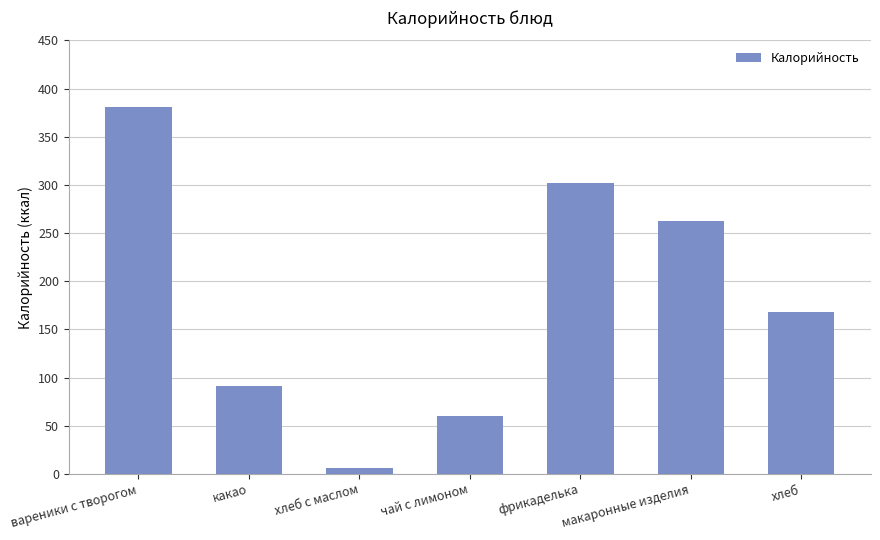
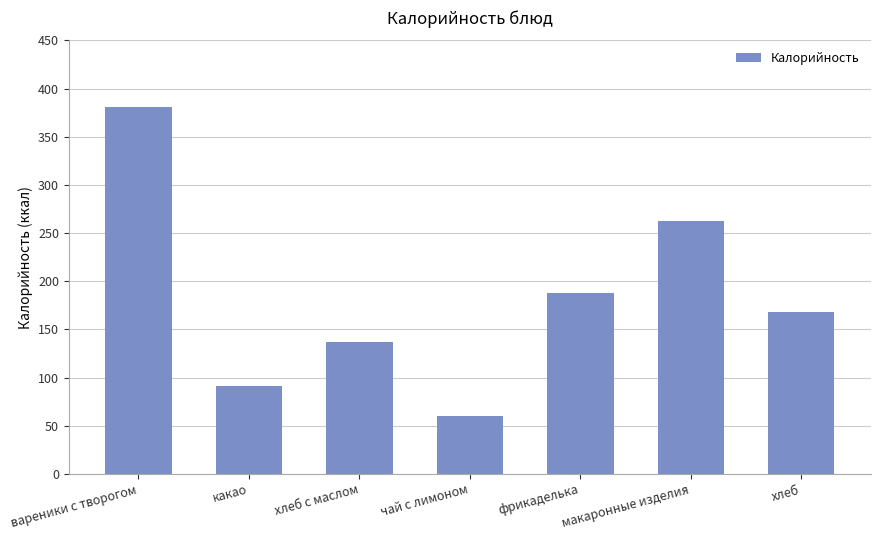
хлеб с маслом: 10 -> 140
фрикаделька: 300 -> 190
